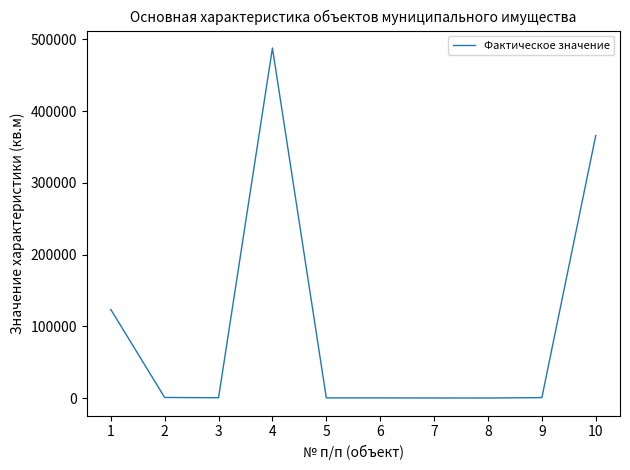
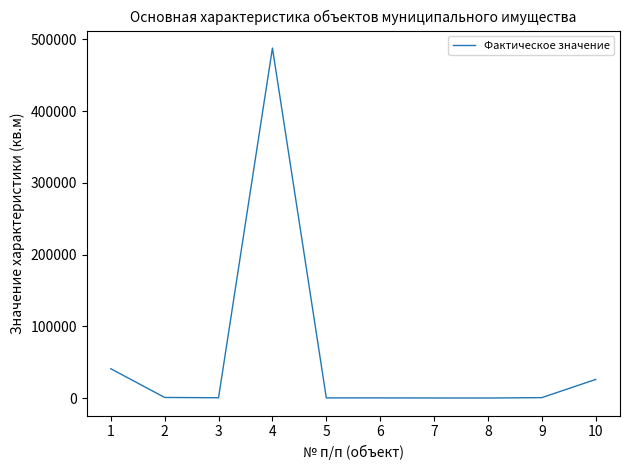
1: 120000 -> 40000
10: 370000 -> 30000
